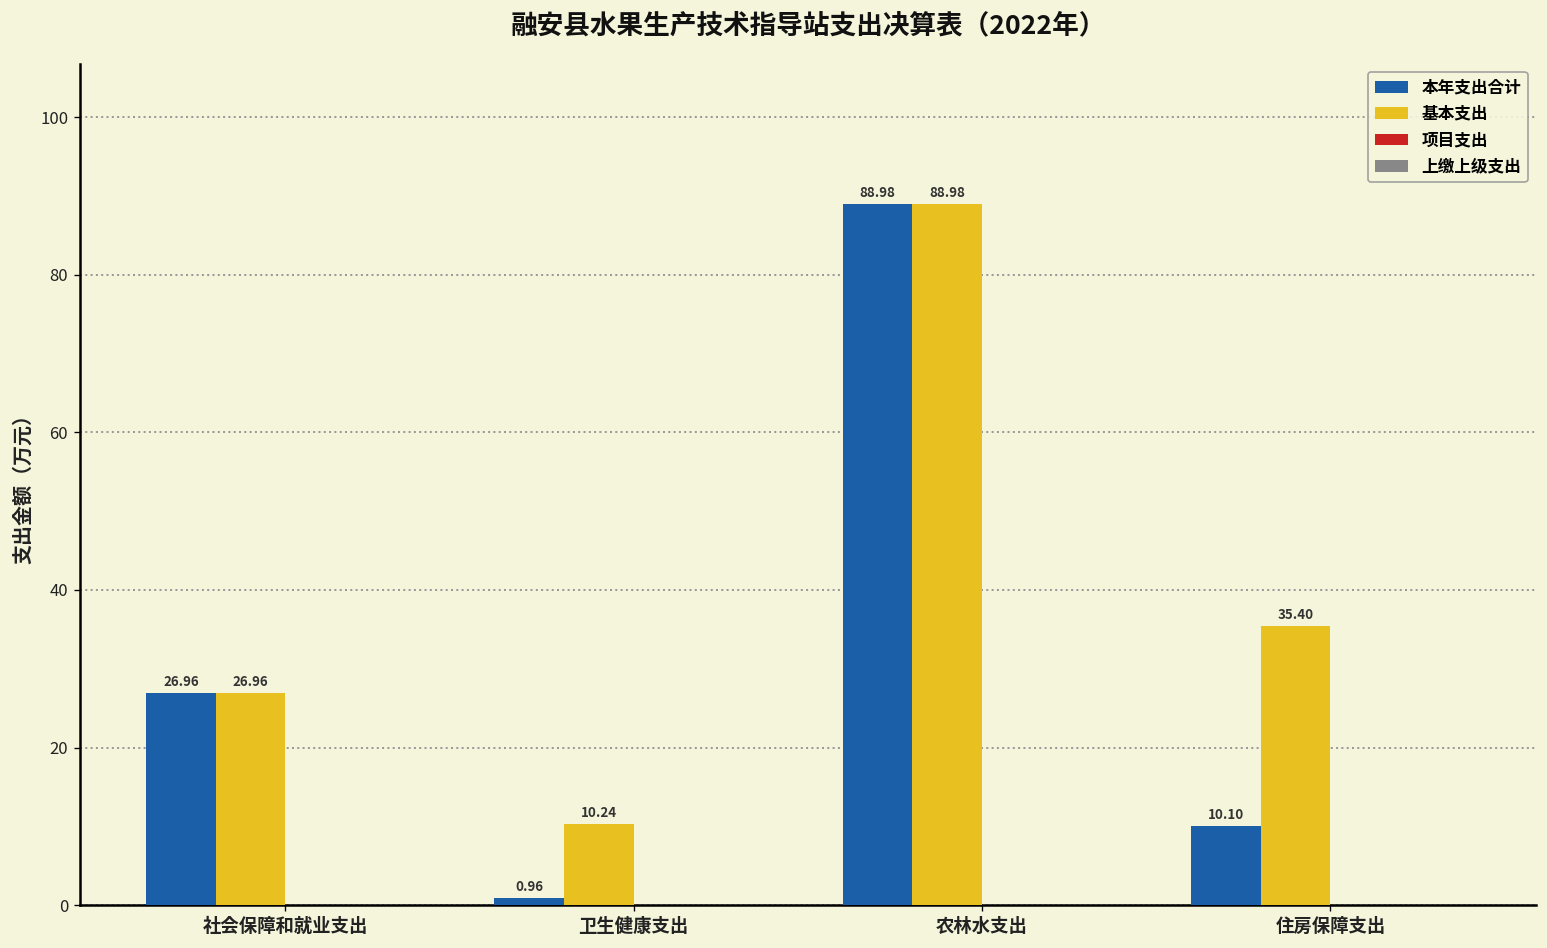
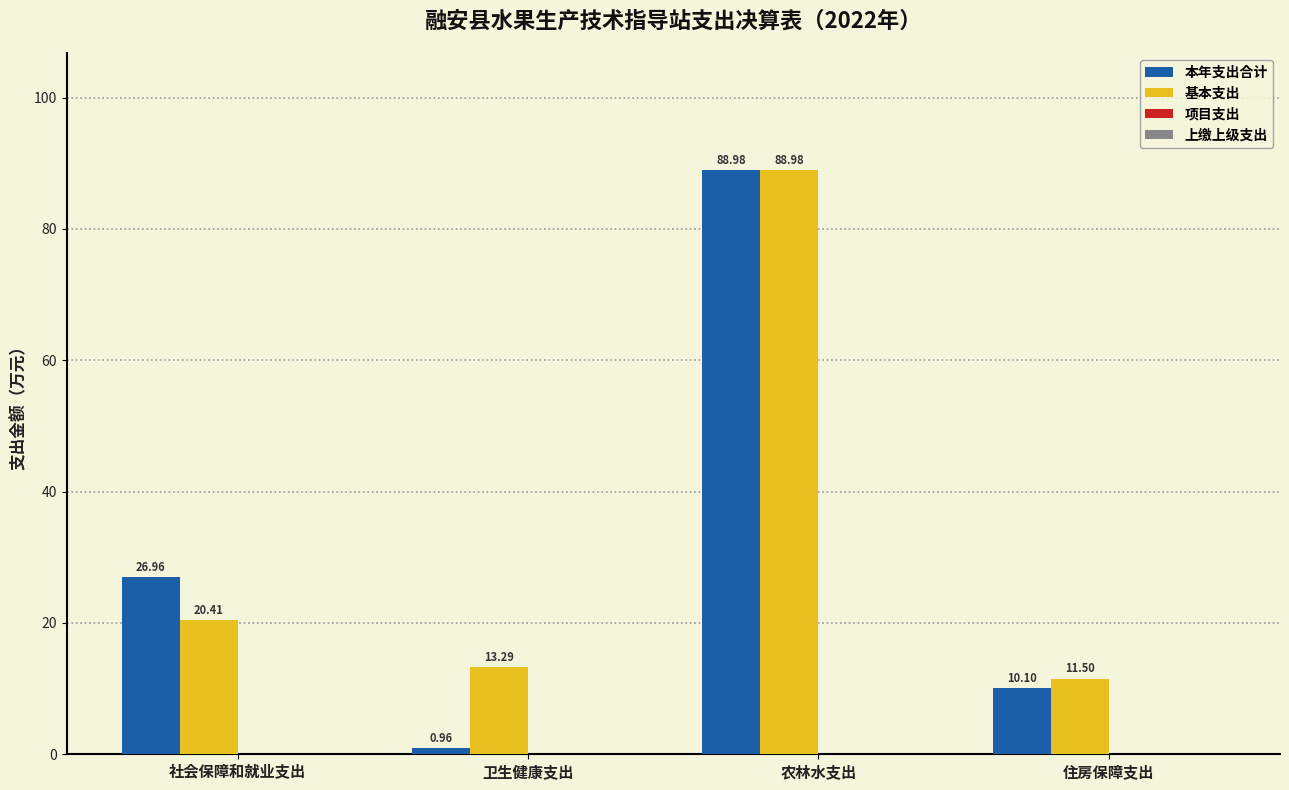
基本支出, 社会保障和就业支出: 26.96 -> 20.41
基本支出, 卫生健康支出: 10.24 -> 13.29
基本支出, 住房保障支出: 35.40 -> 11.50
